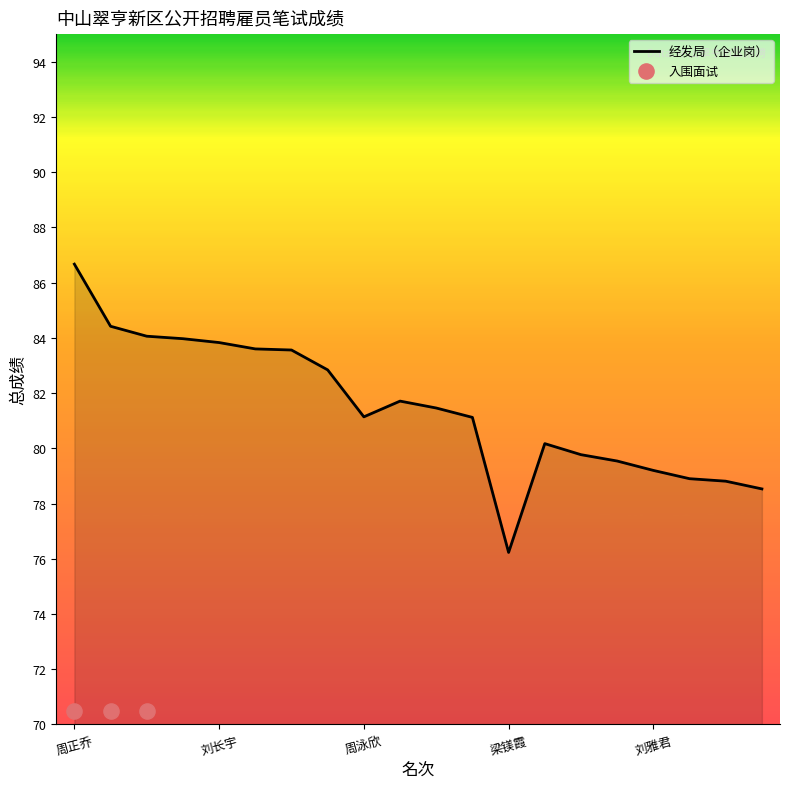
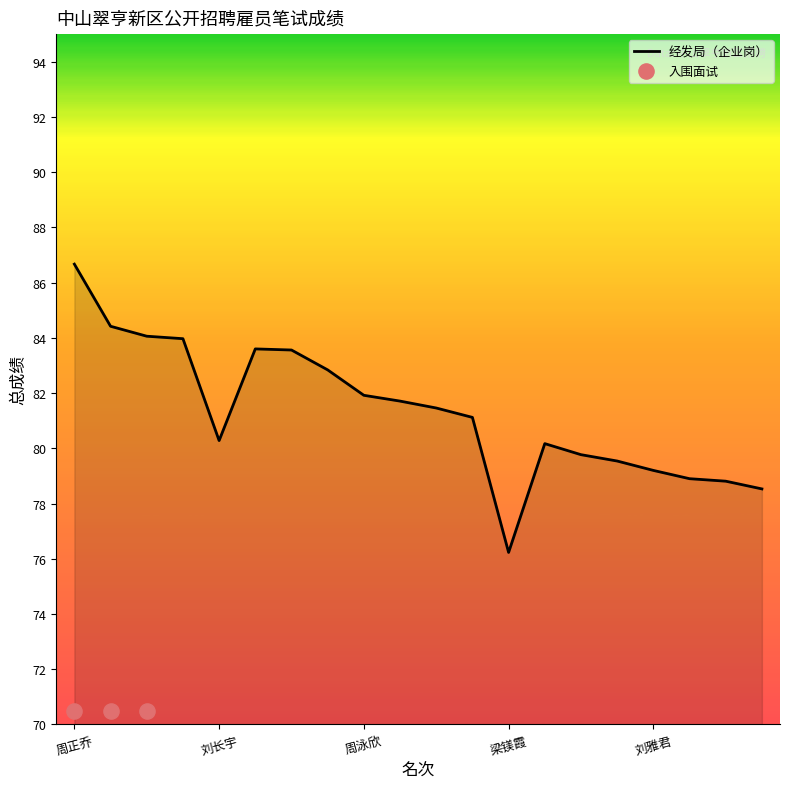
经发局（企业岗）, 刘长宇: 83.8 -> 80.3
经发局（企业岗）, 周泳欣: 81.1 -> 81.9
